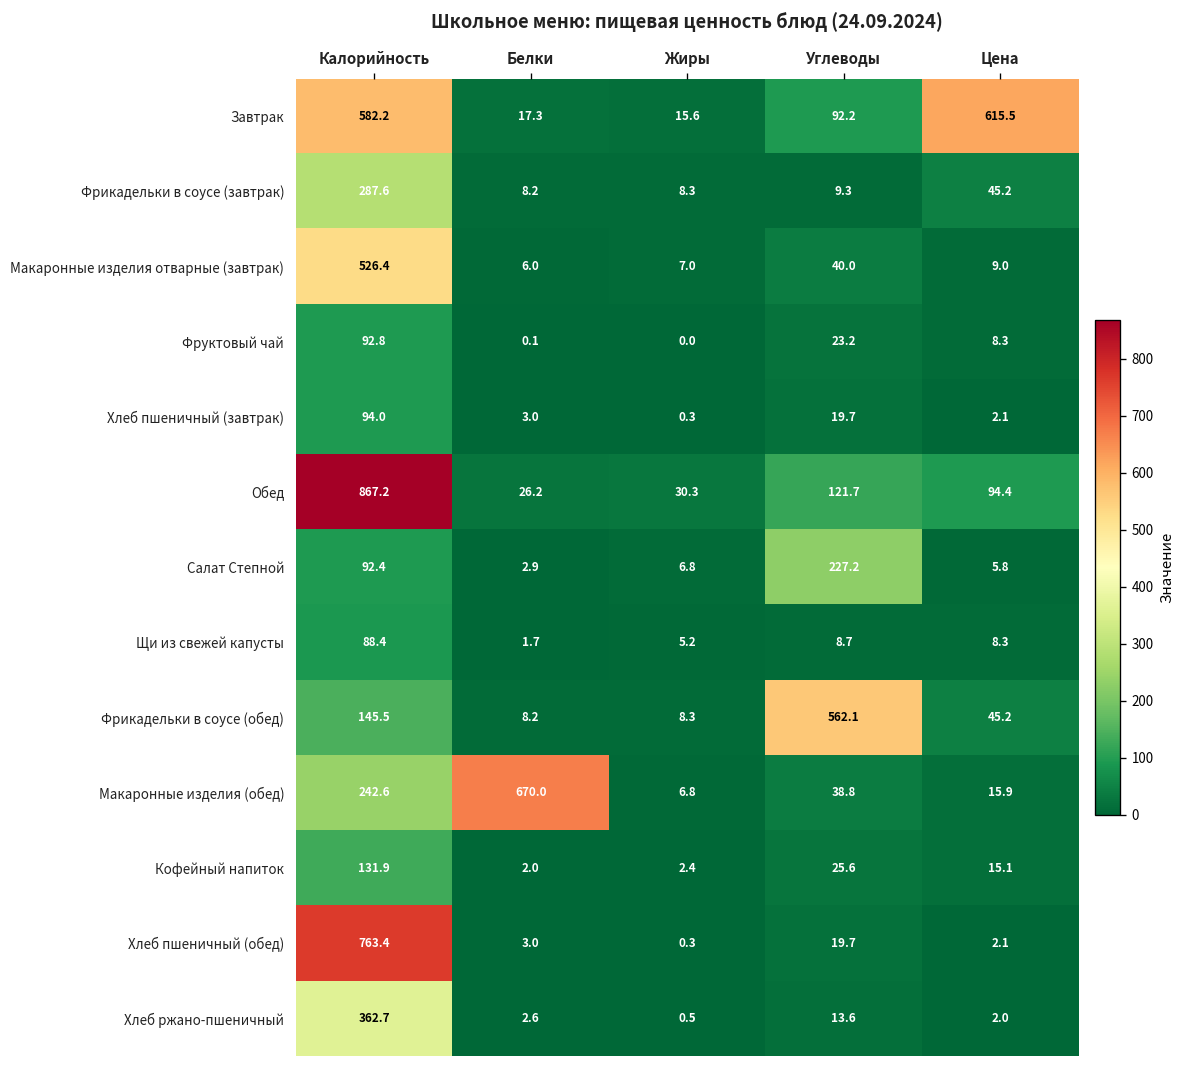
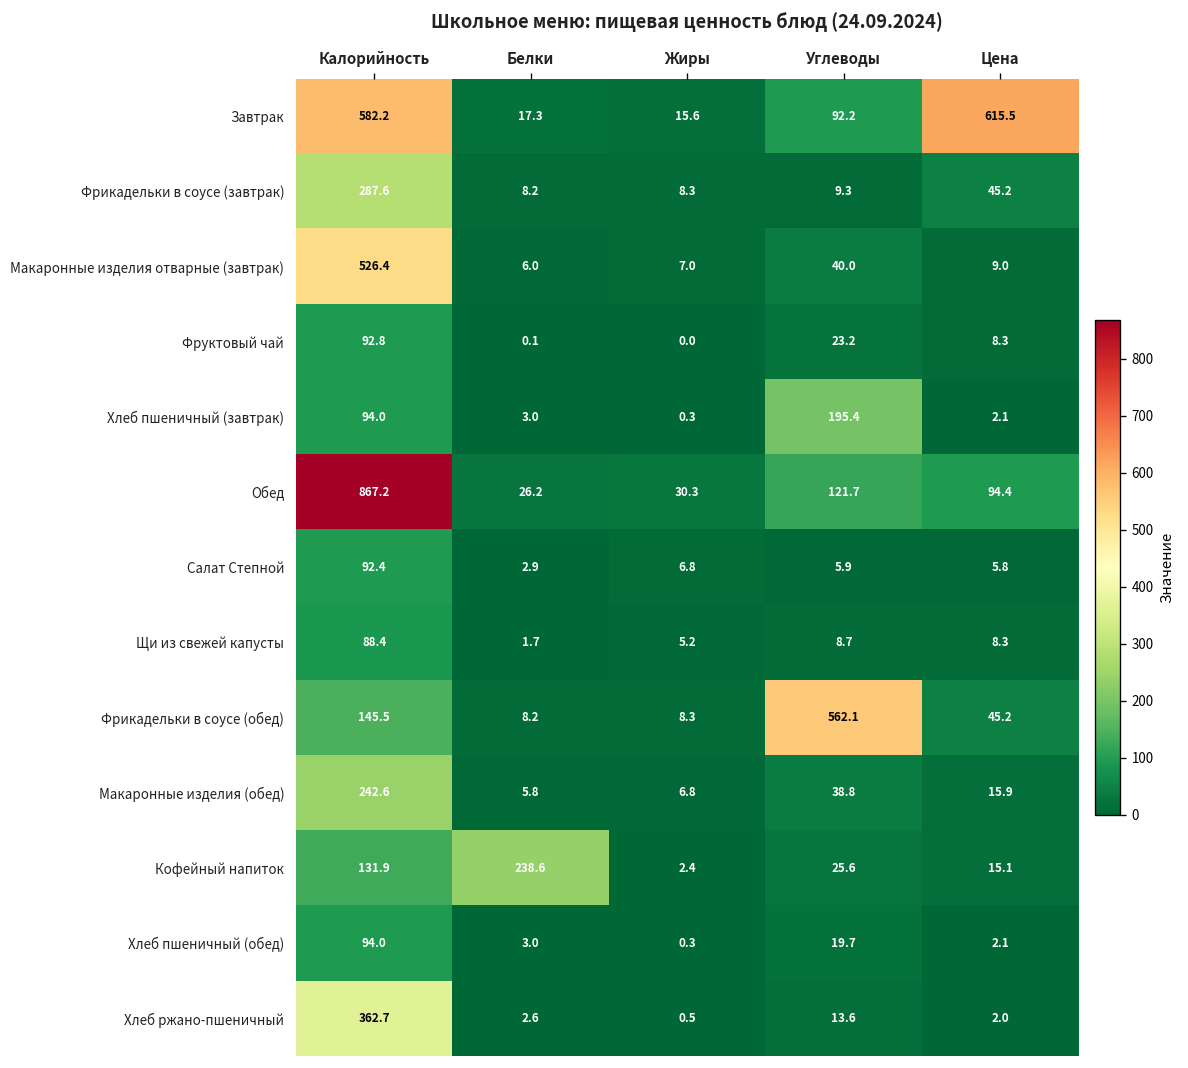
Хлеб пшеничный (завтрак), Углеводы: 19.7 -> 195.4
Салат Степной, Углеводы: 227.2 -> 5.9
Макаронные изделия (обед), Белки: 670.0 -> 5.8
Кофейный напиток, Белки: 2.0 -> 238.6
Хлеб пшеничный (обед), Калорийность: 763.4 -> 94.0
